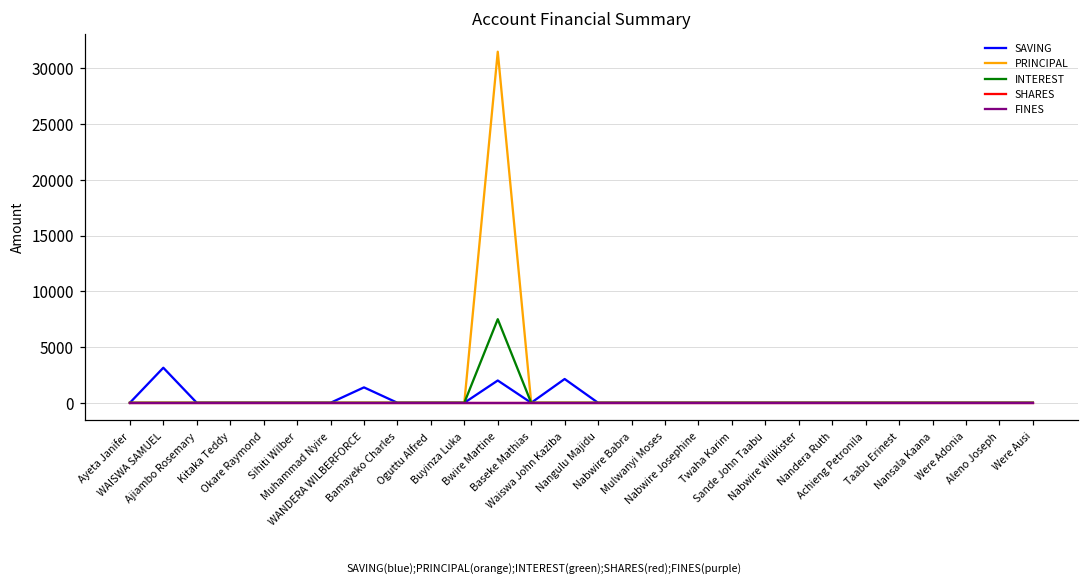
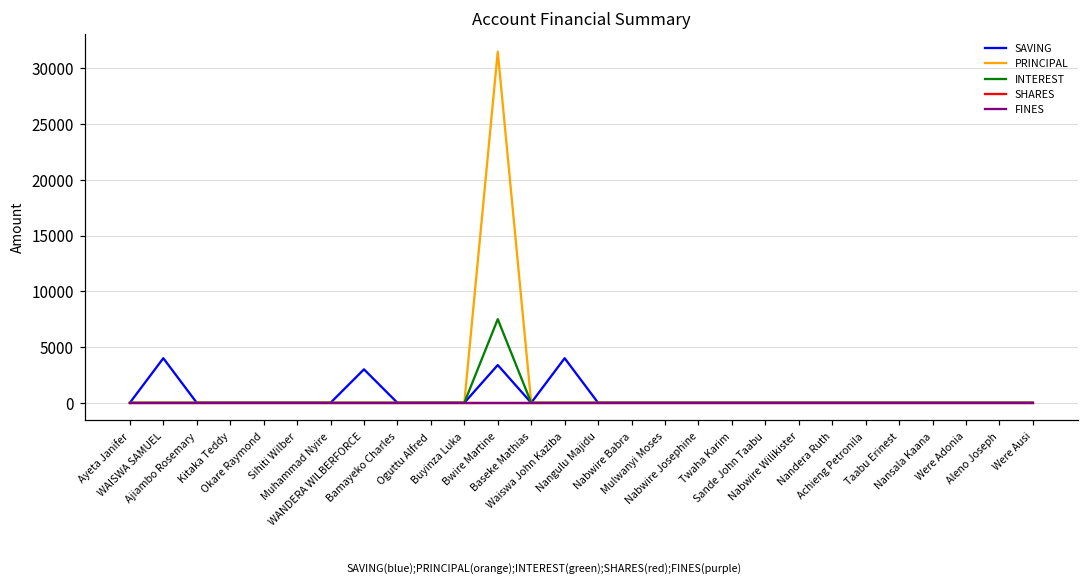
SAVING, WAISWA SAMUEL: 3100 -> 4000
SAVING, WANDERA WILBERFORCE: 1400 -> 3000
SAVING, Bwire Martine: 2000 -> 3400
SAVING, Waiswa John Kaziba: 2100 -> 4000
